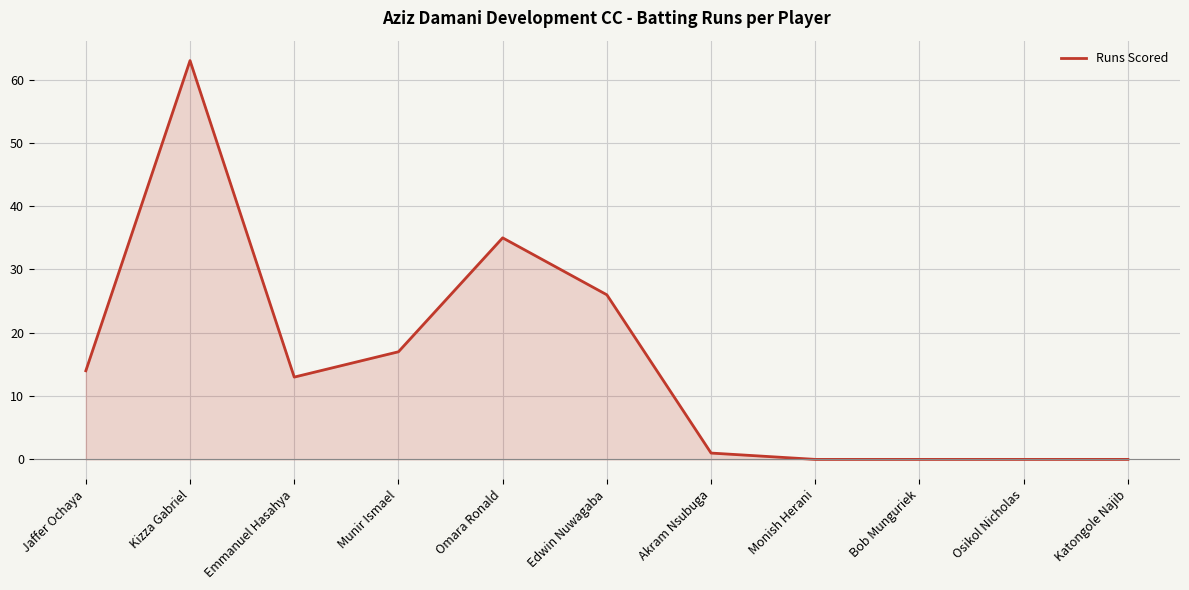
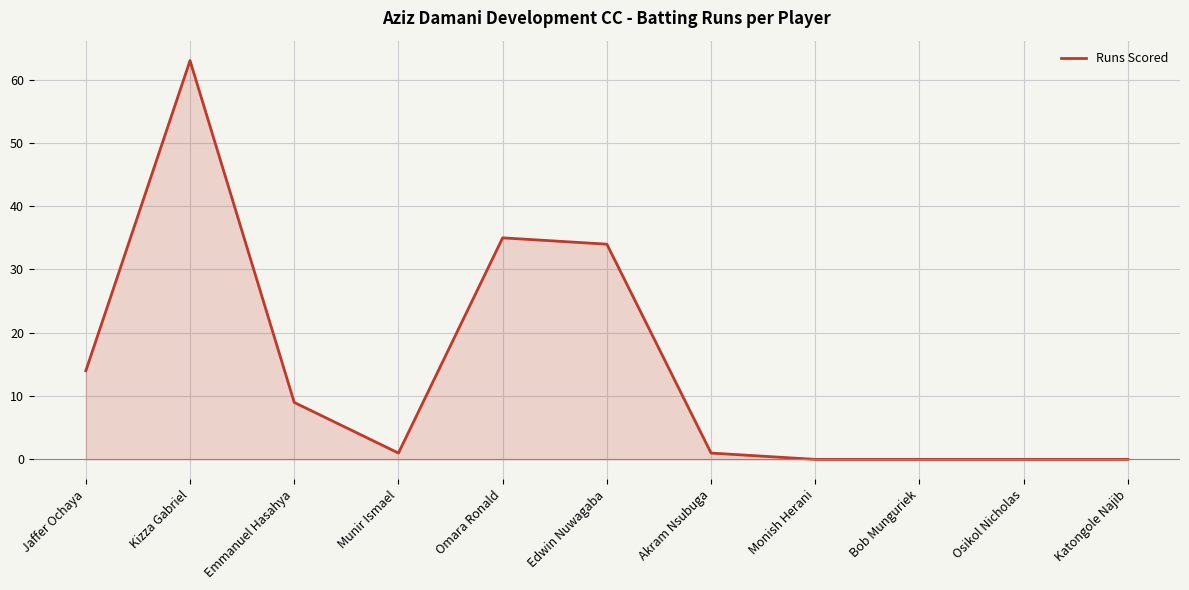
Emmanuel Hasahya: 13 -> 9
Munir Ismael: 17 -> 1
Edwin Nuwagaba: 26 -> 34
